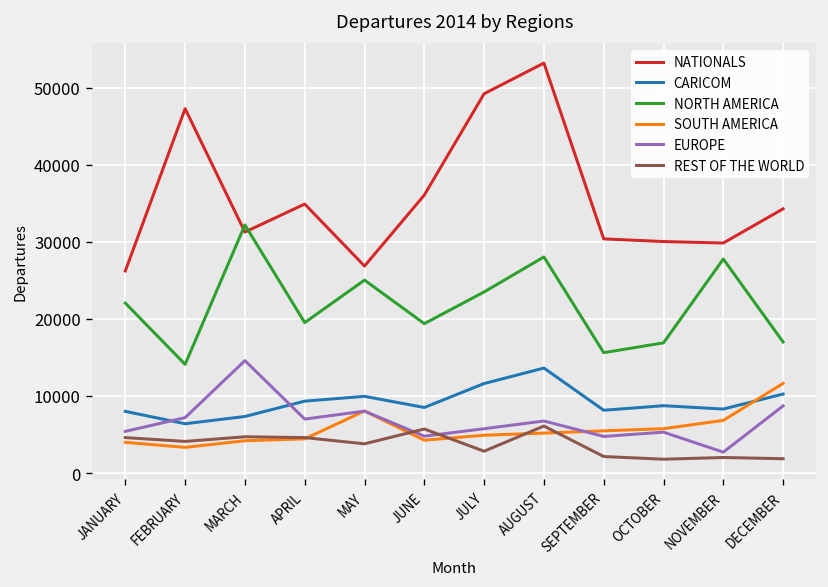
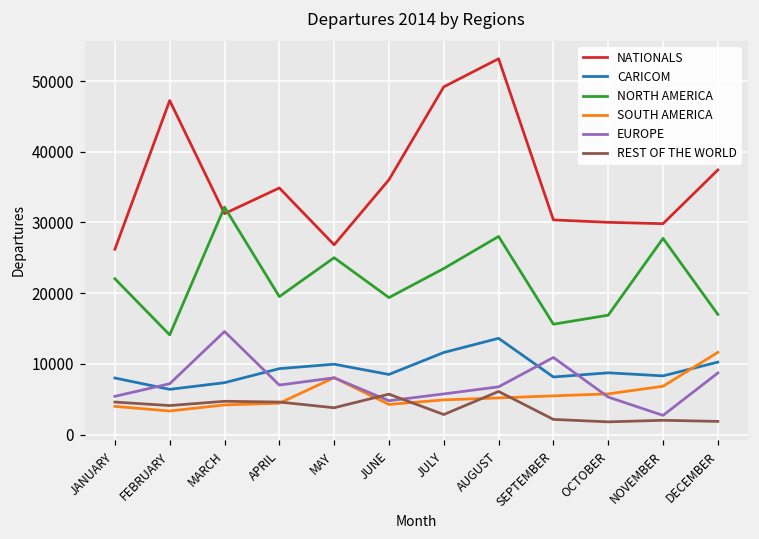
EUROPE, SEPTEMBER: 5000 -> 11000
NATIONALS, DECEMBER: 34000 -> 37000
